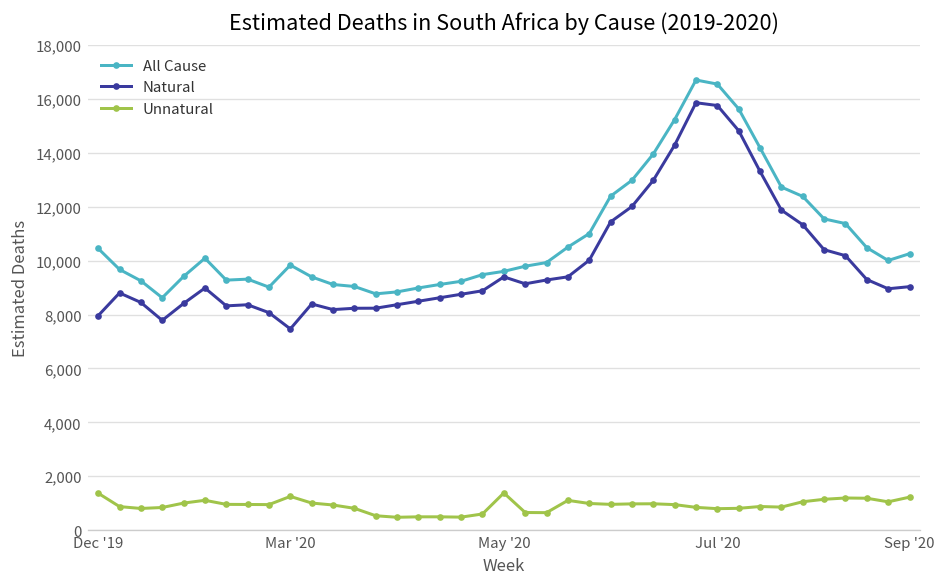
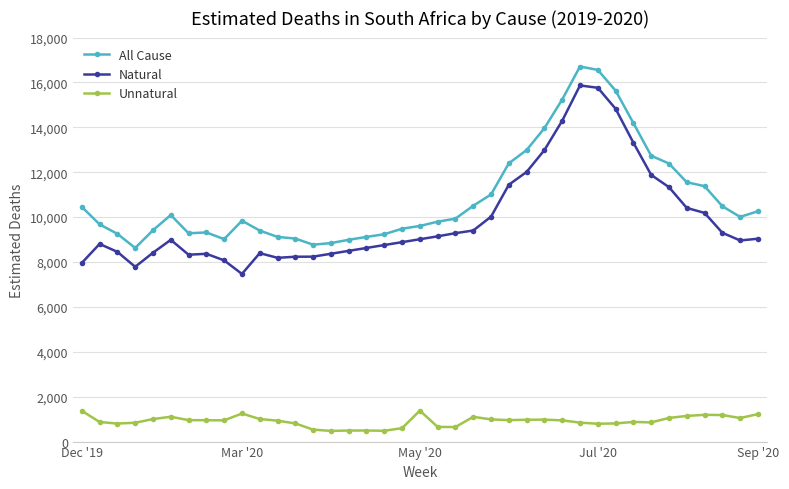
Natural, May '20: 9,400 -> 9,000
